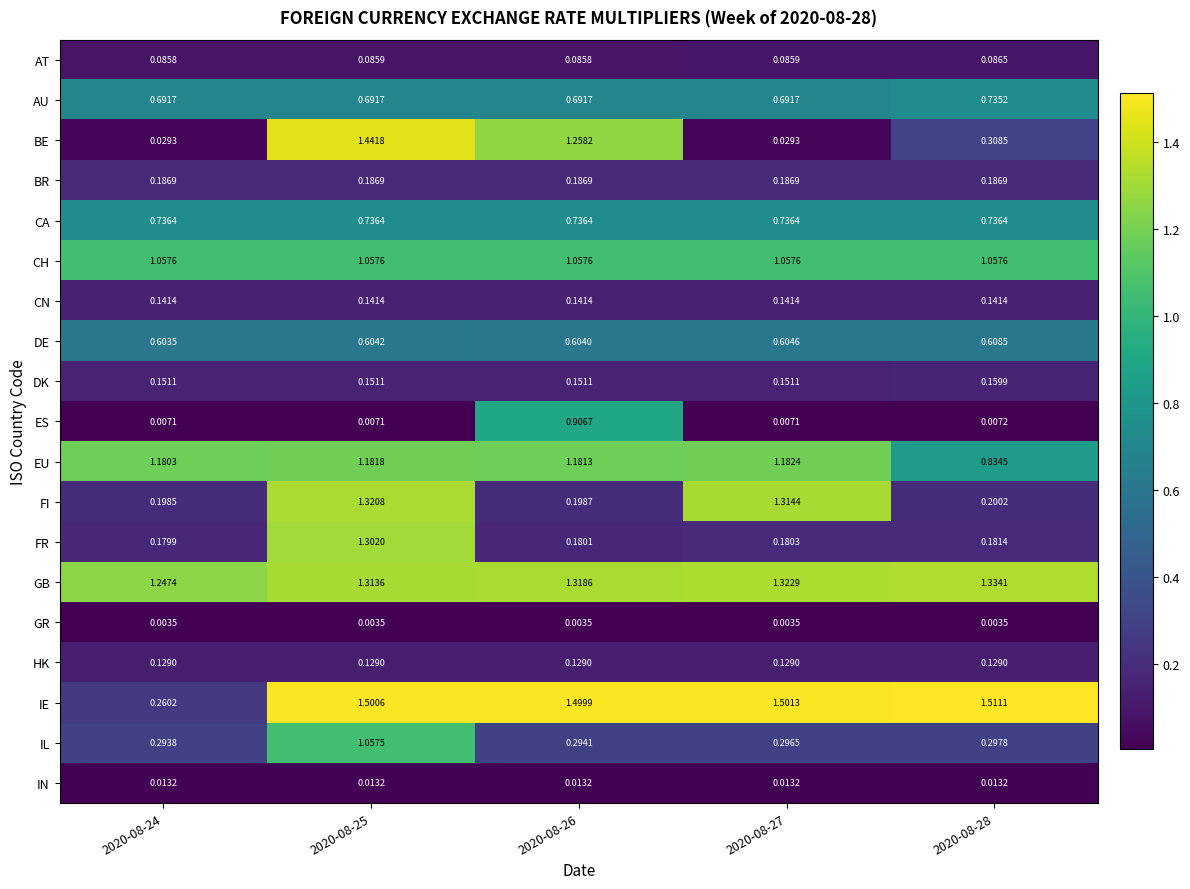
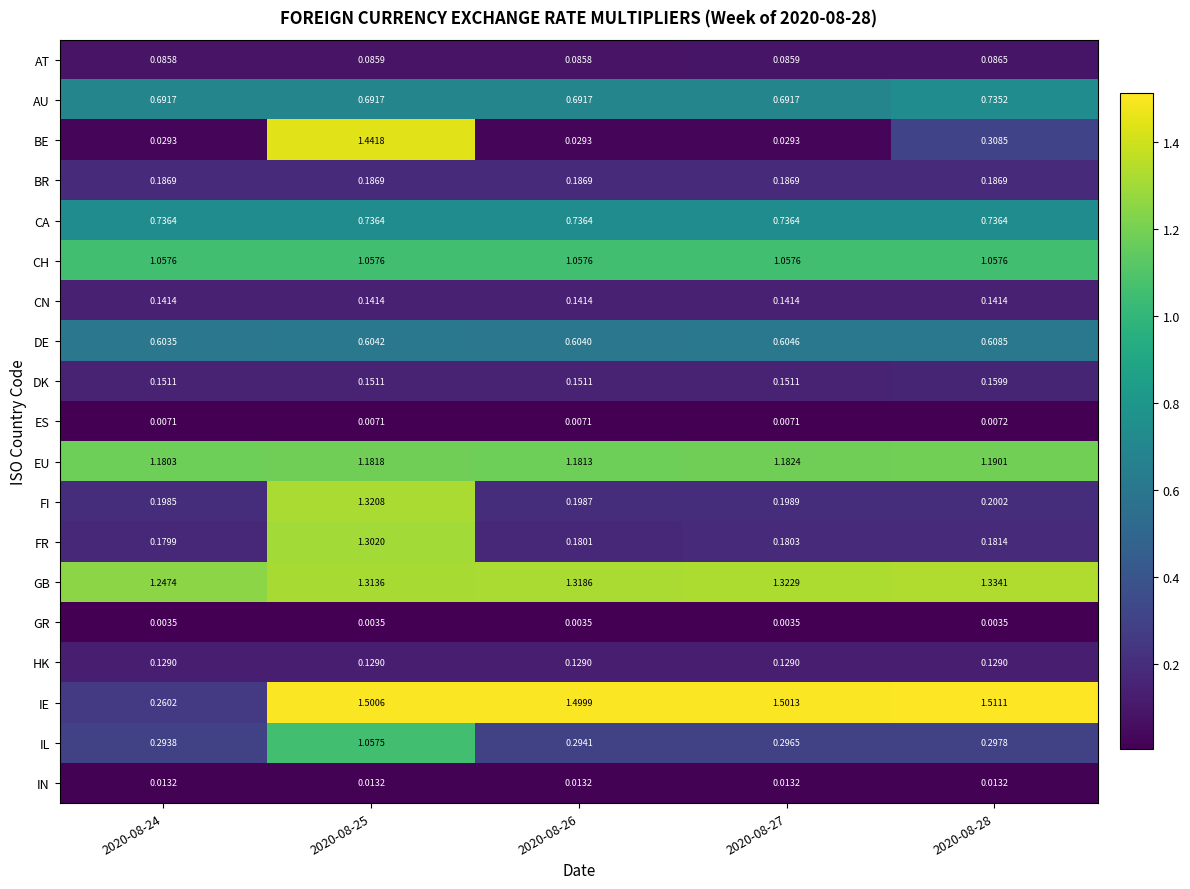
BE, 2020-08-26: 1.2582 -> 0.0293
ES, 2020-08-26: 0.9067 -> 0.0071
EU, 2020-08-28: 0.8345 -> 1.1901
FI, 2020-08-27: 1.3144 -> 0.1989
